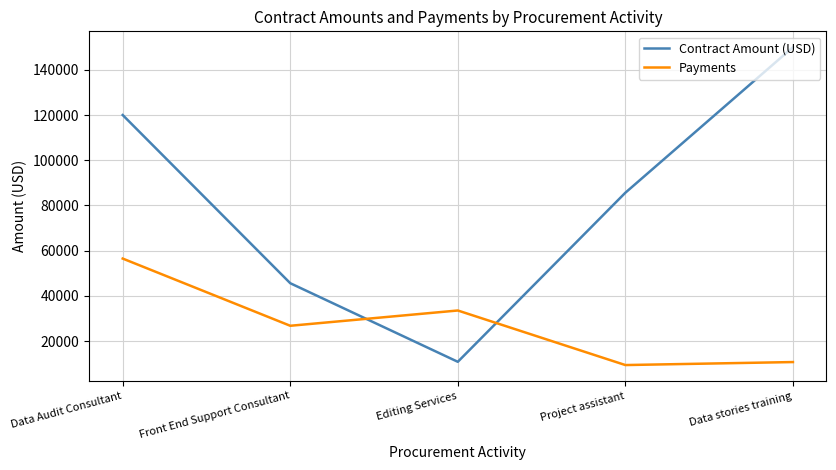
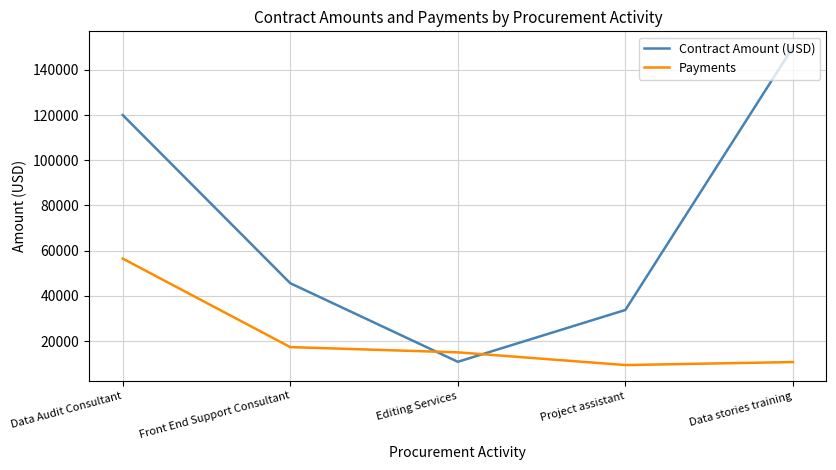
Payments, Front End Support Consultant: 27000 -> 17000
Payments, Editing Services: 34000 -> 15000
Contract Amount (USD), Project assistant: 86000 -> 34000
